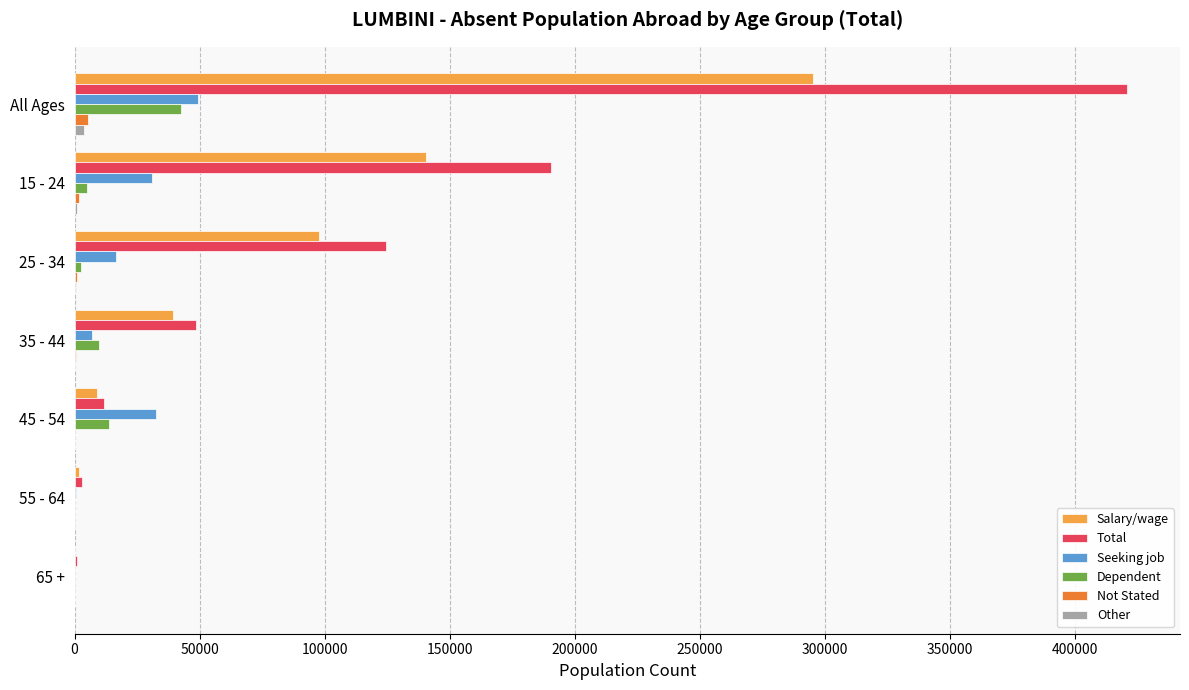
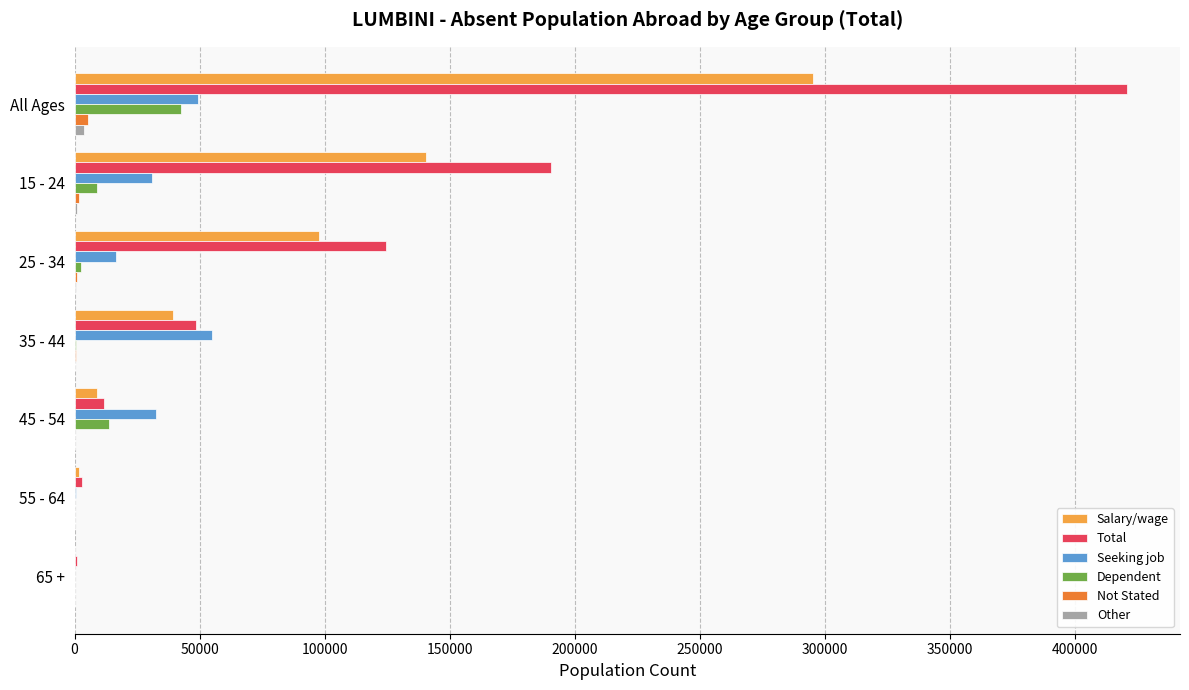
Dependent, 15 - 24: 5000 -> 9000
Seeking job, 35 - 44: 7000 -> 55000
Dependent, 35 - 44: 10000 -> 1000
